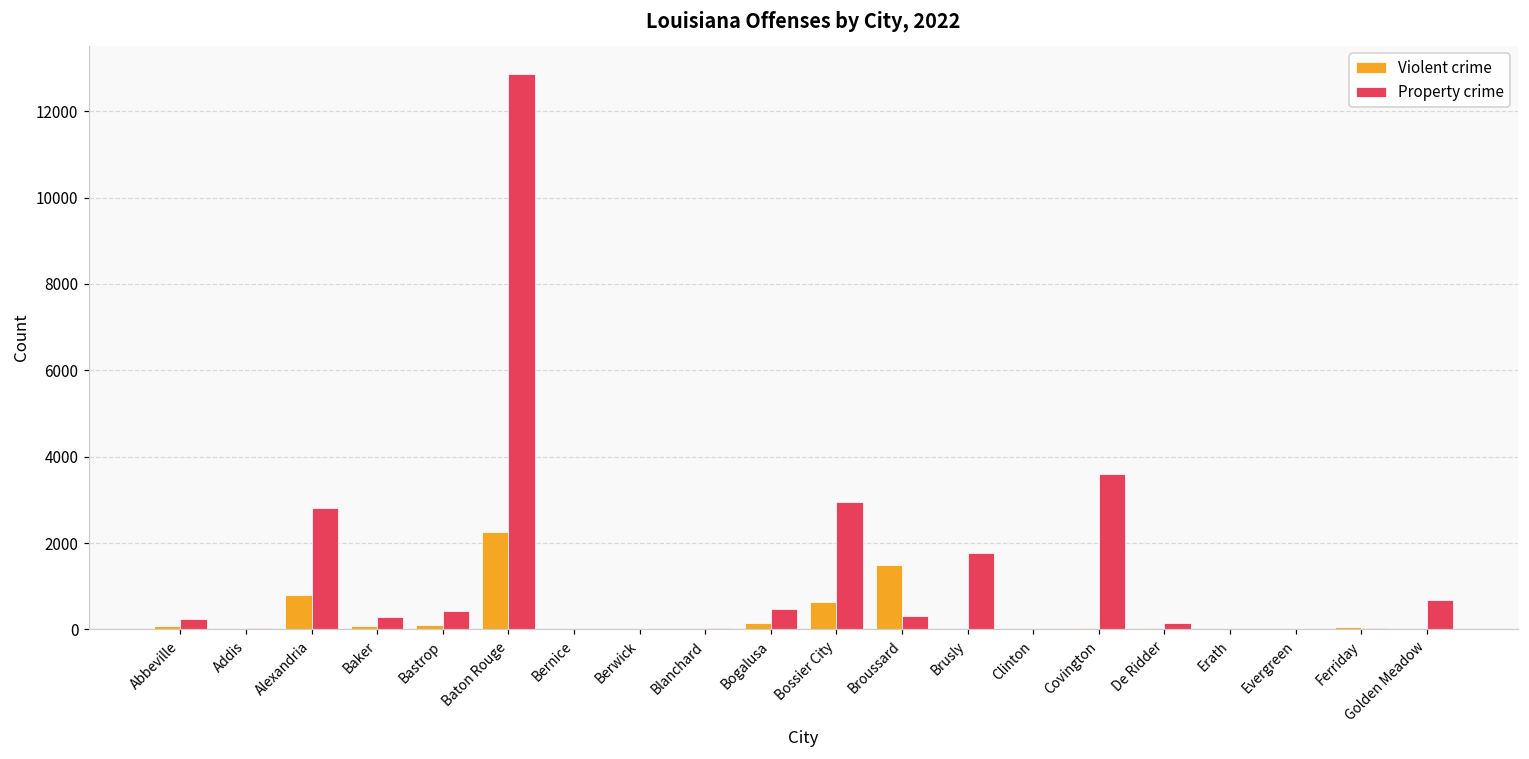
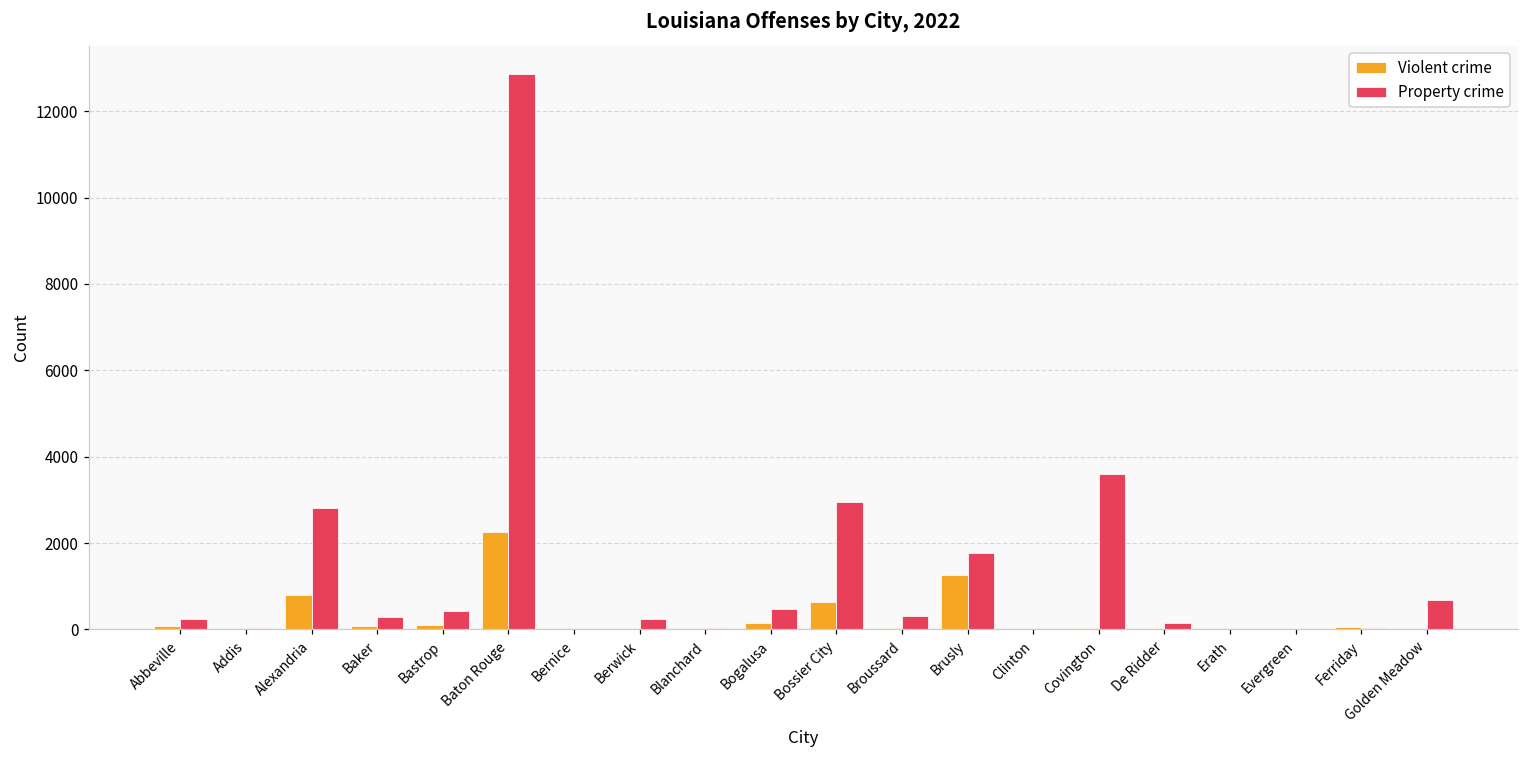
Property crime, Berwick: 0 -> 200
Violent crime, Broussard: 1500 -> 0
Violent crime, Brusly: 0 -> 1300
